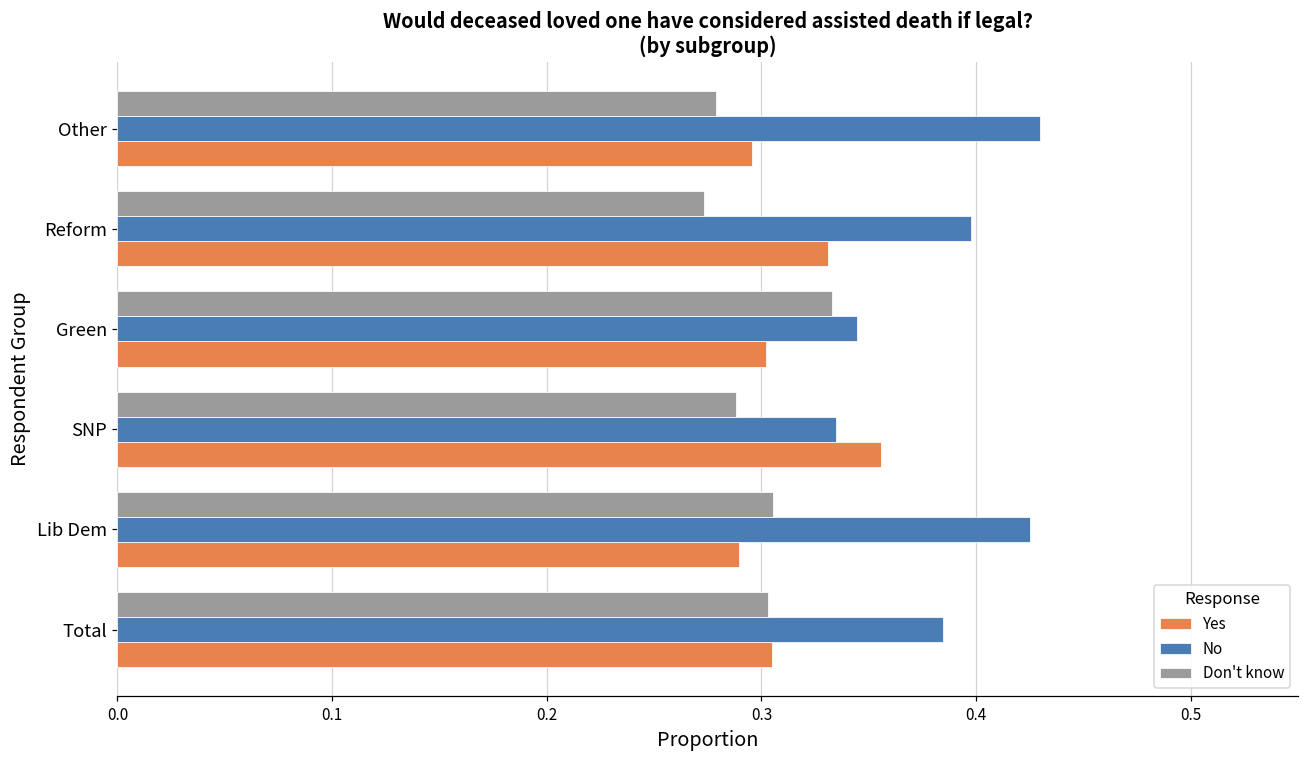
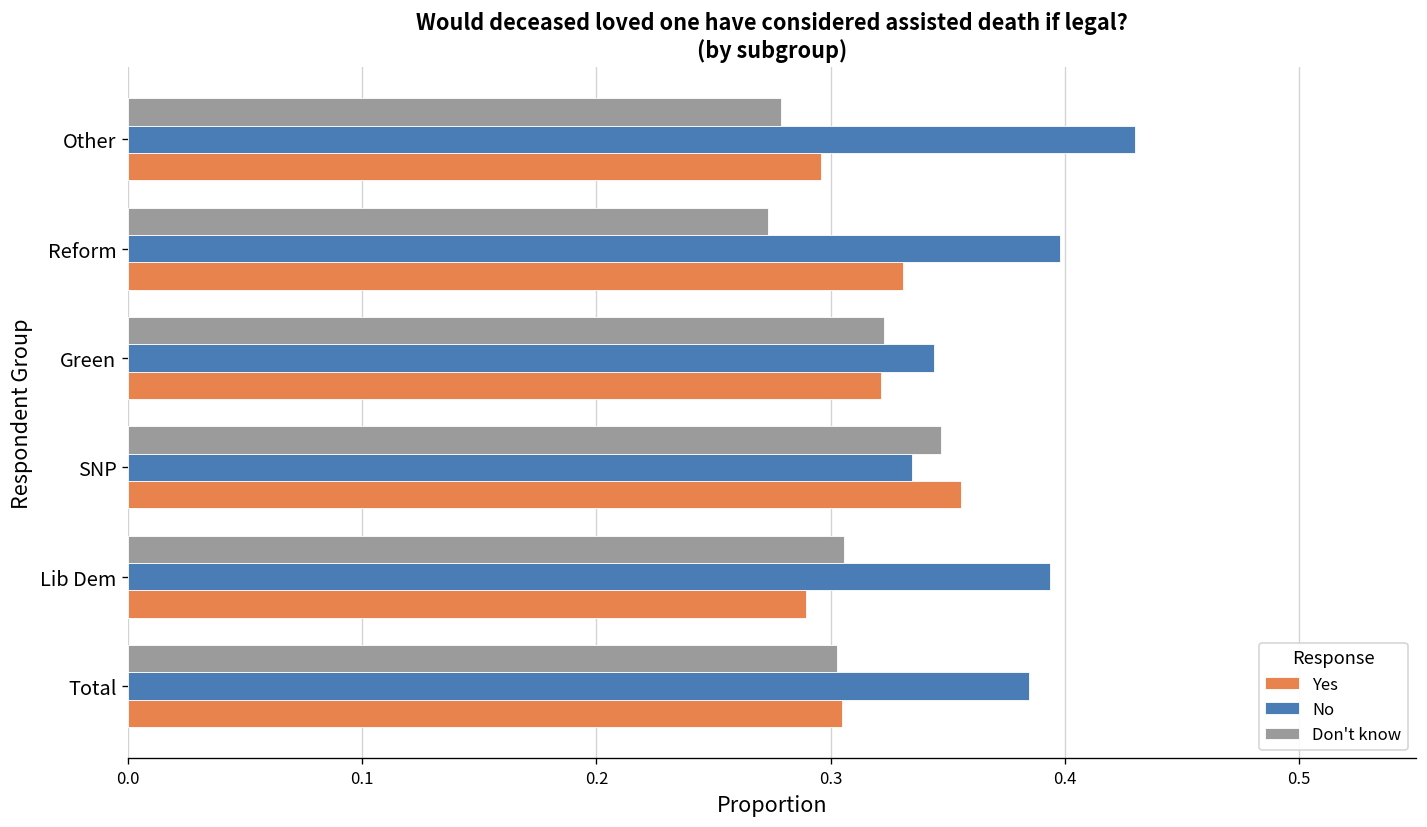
Don't know, Green: 0.333 -> 0.323
Yes, Green: 0.302 -> 0.322
Don't know, SNP: 0.288 -> 0.347
No, Lib Dem: 0.425 -> 0.394
